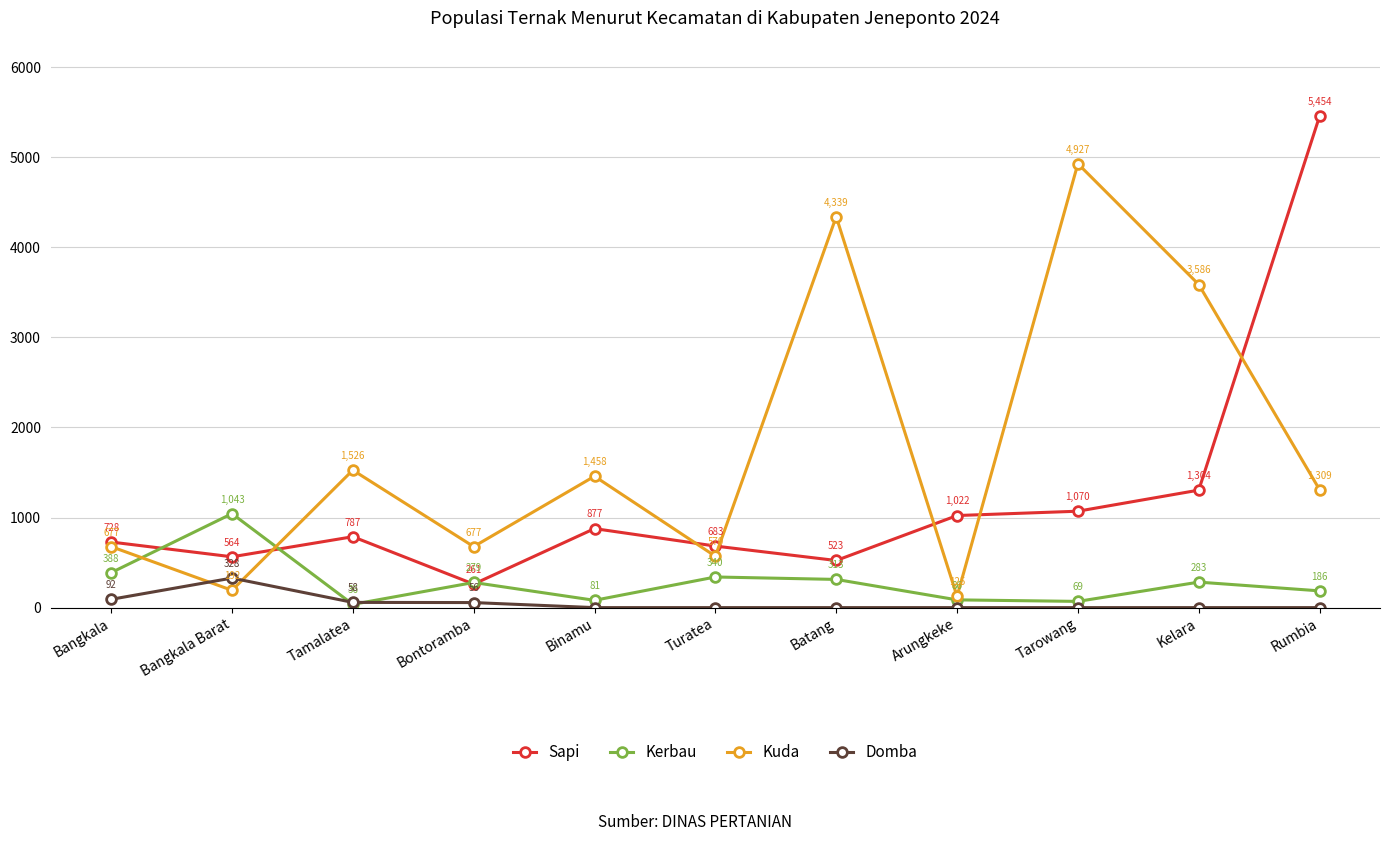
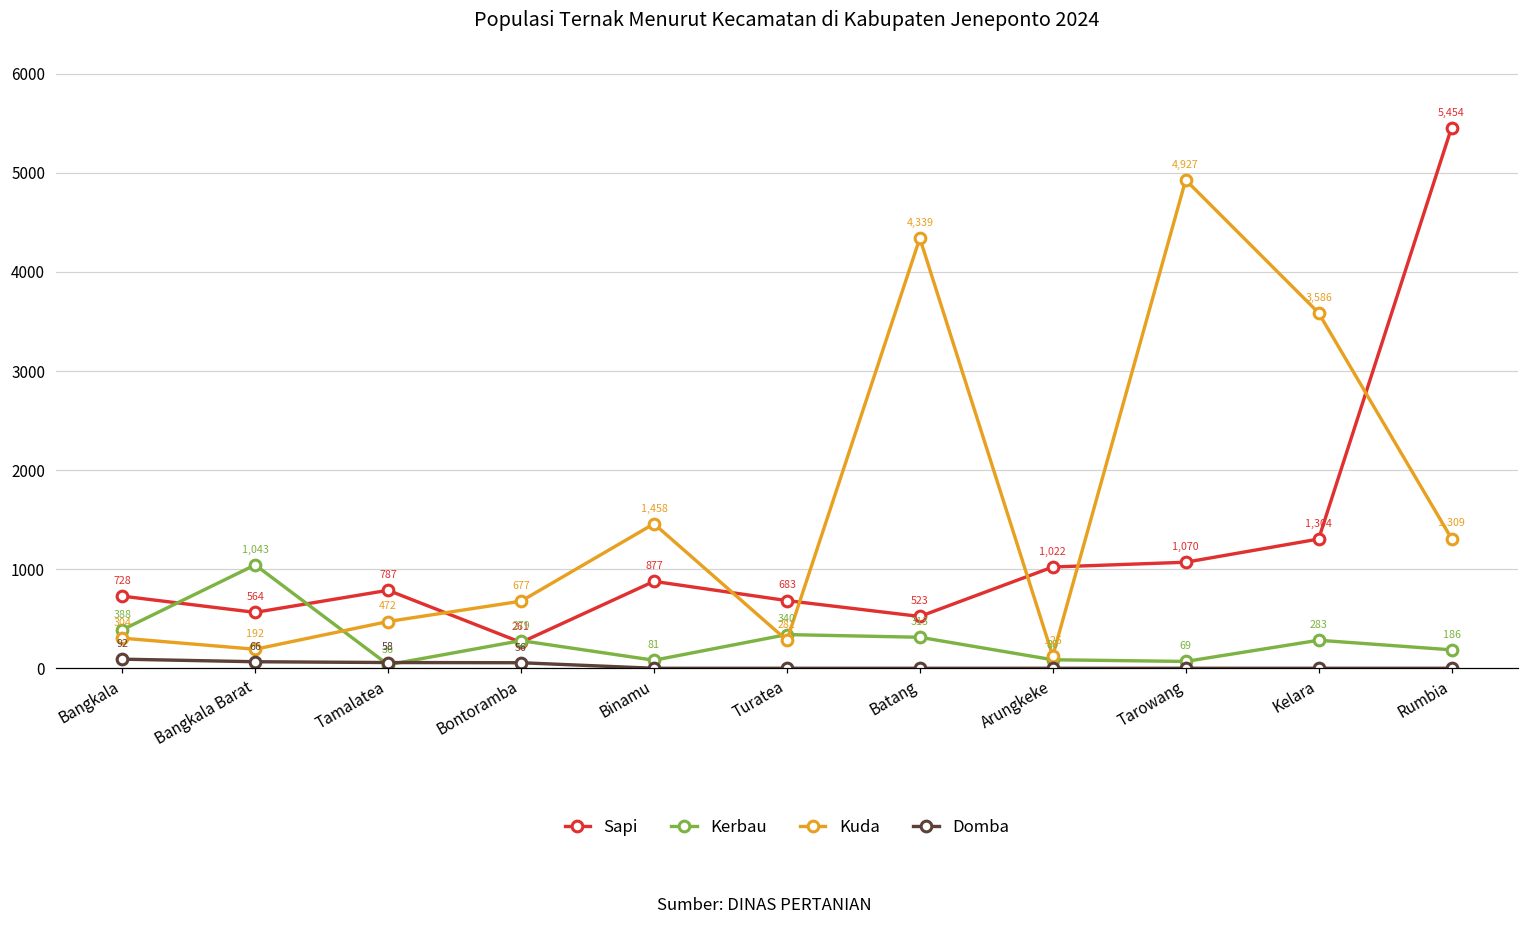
Kuda, Bangkala: 677 -> 304
Domba, Bangkala Barat: 328 -> 66
Kuda, Tamalatea: 1,526 -> 472
Kuda, Turatea: 570 -> 282
